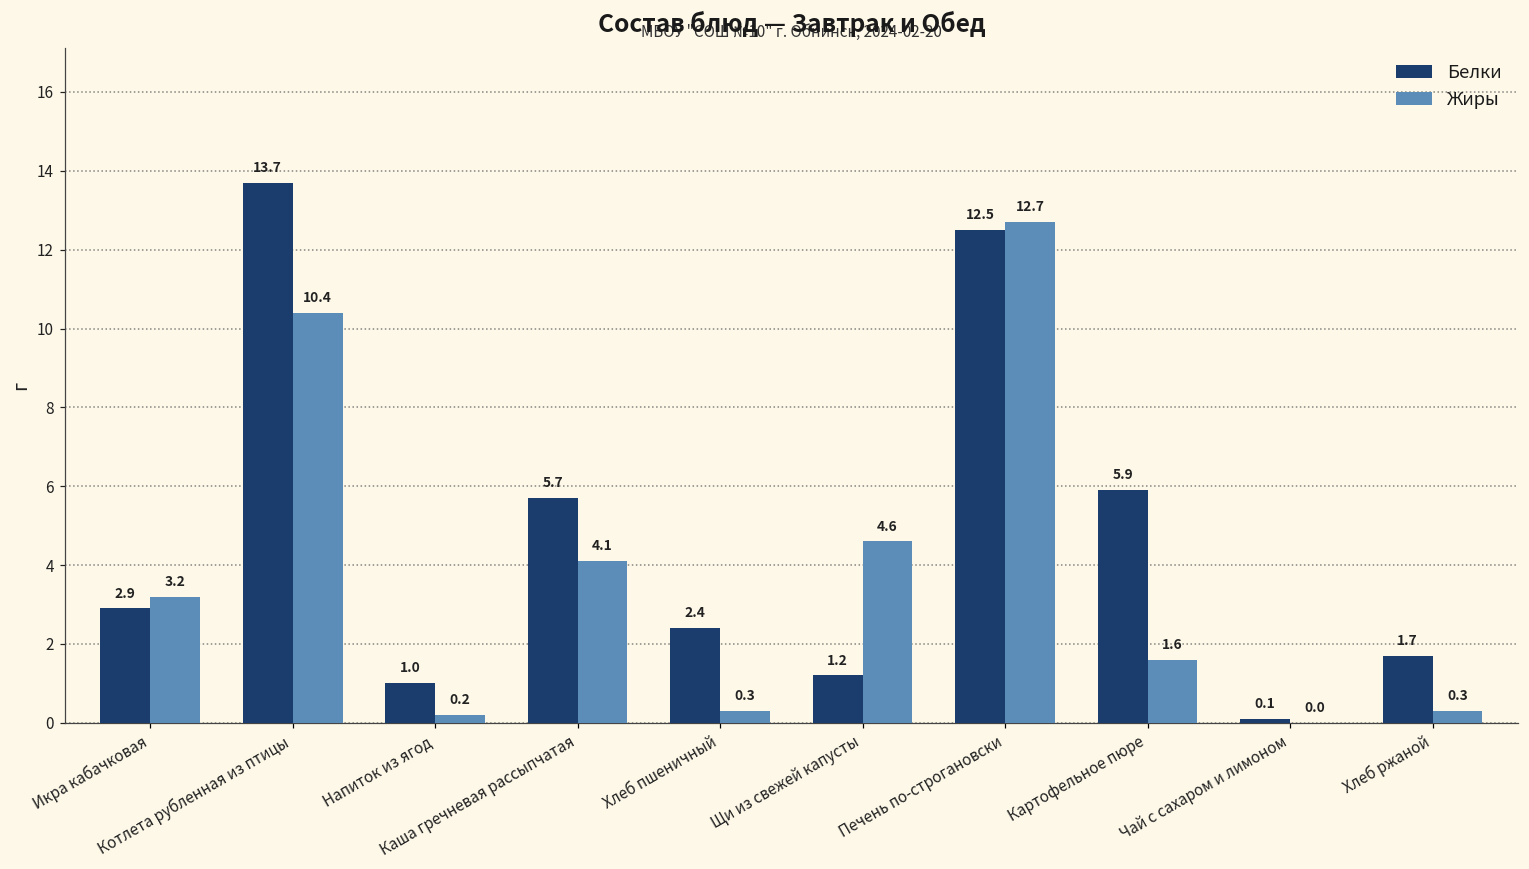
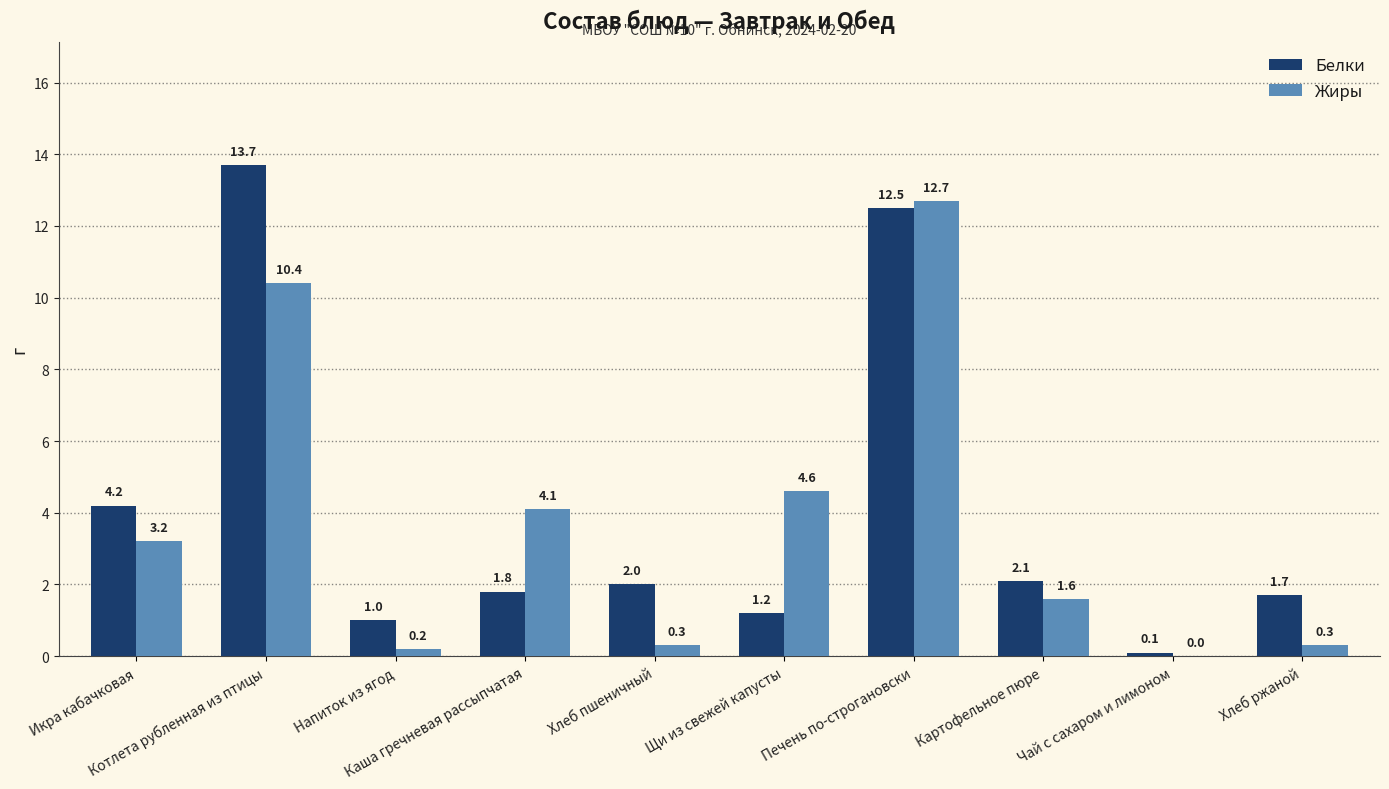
Белки, Икра кабачковая: 2.9 -> 4.2
Белки, Каша гречневая рассыпчатая: 5.7 -> 1.8
Белки, Хлеб пшеничный: 2.4 -> 2.0
Белки, Картофельное пюре: 5.9 -> 2.1
